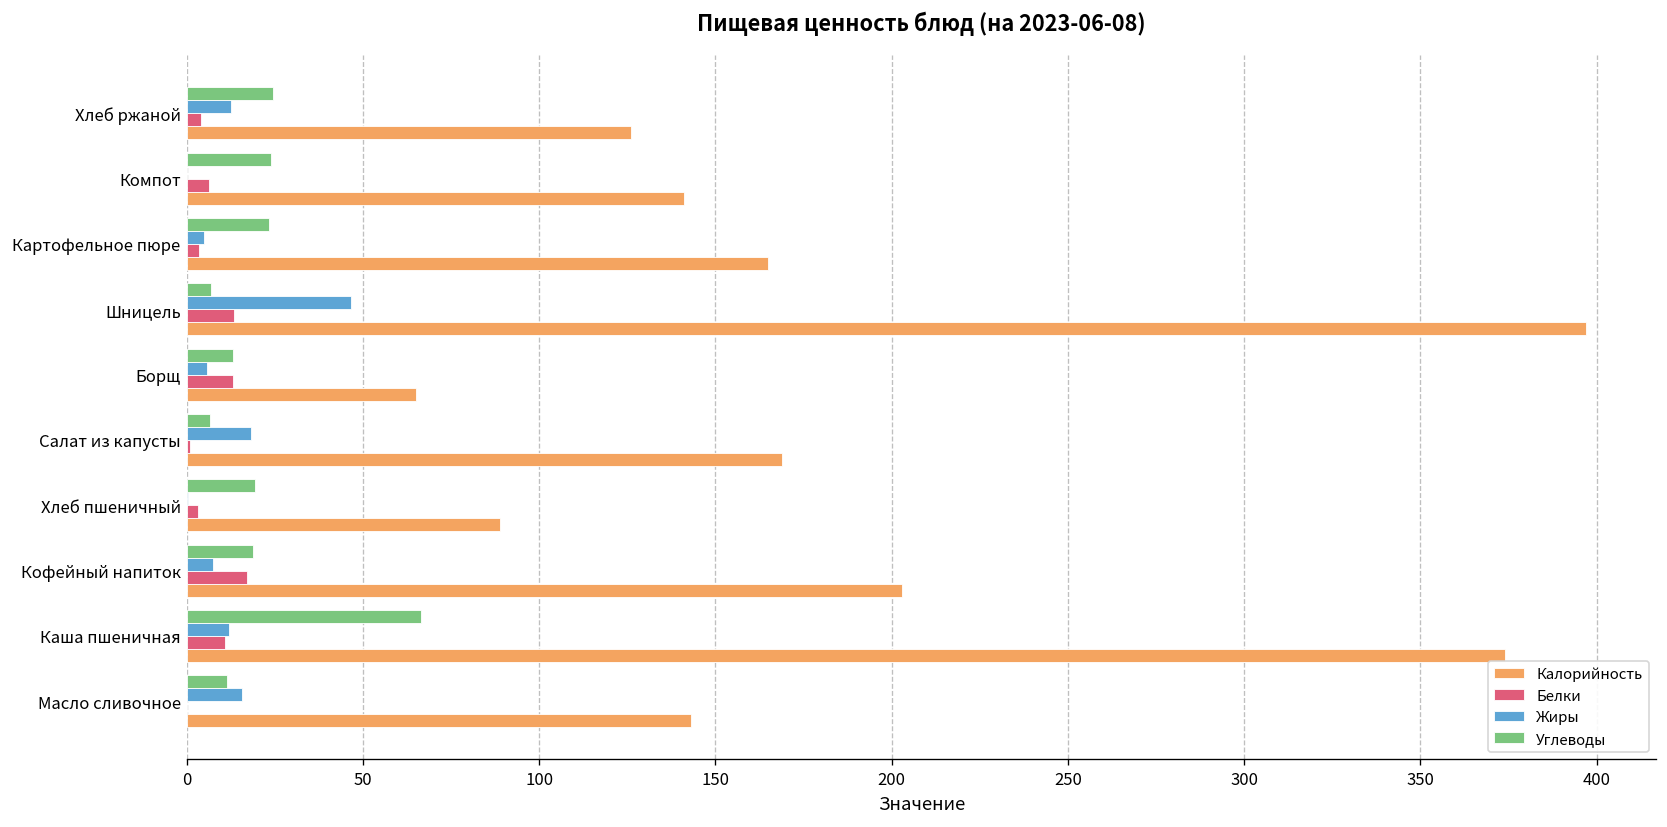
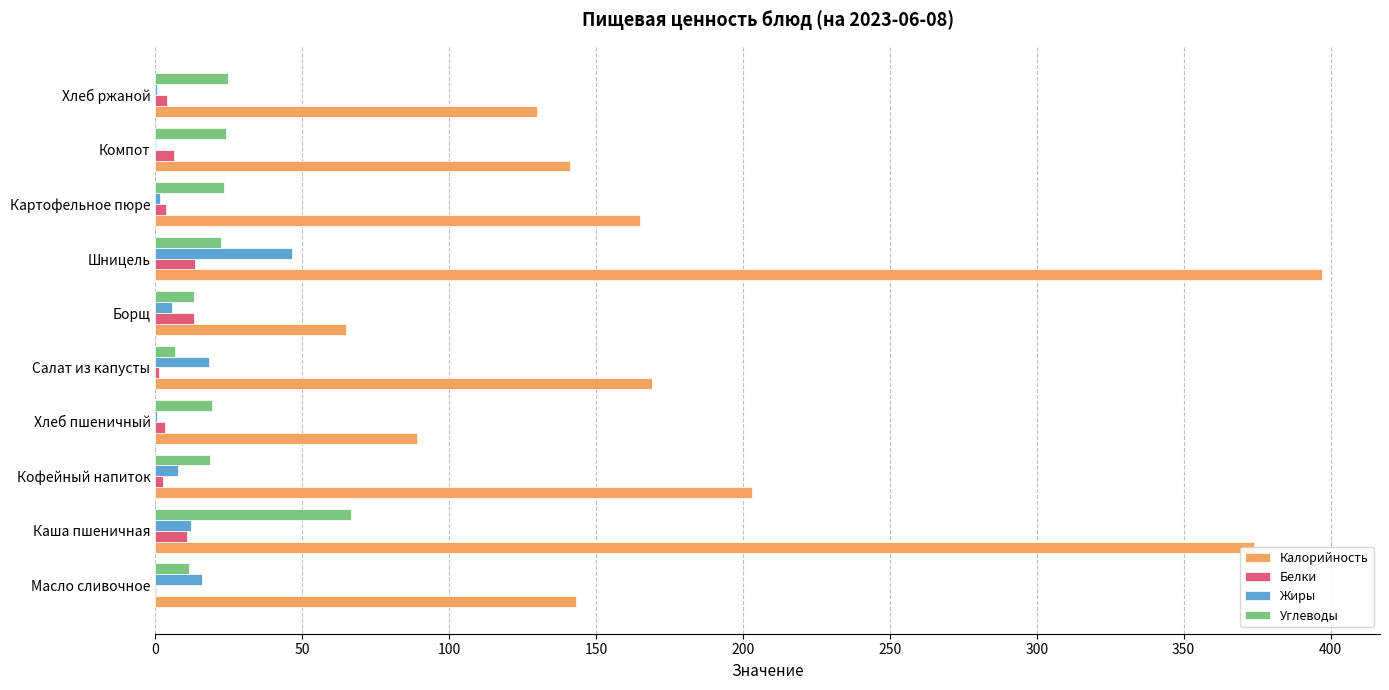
Жиры, Хлеб ржаной: 13 -> 1
Калорийность, Хлеб ржаной: 126 -> 130
Жиры, Картофельное пюре: 5 -> 1
Углеводы, Шницель: 7 -> 22
Белки, Кофейный напиток: 17 -> 3
